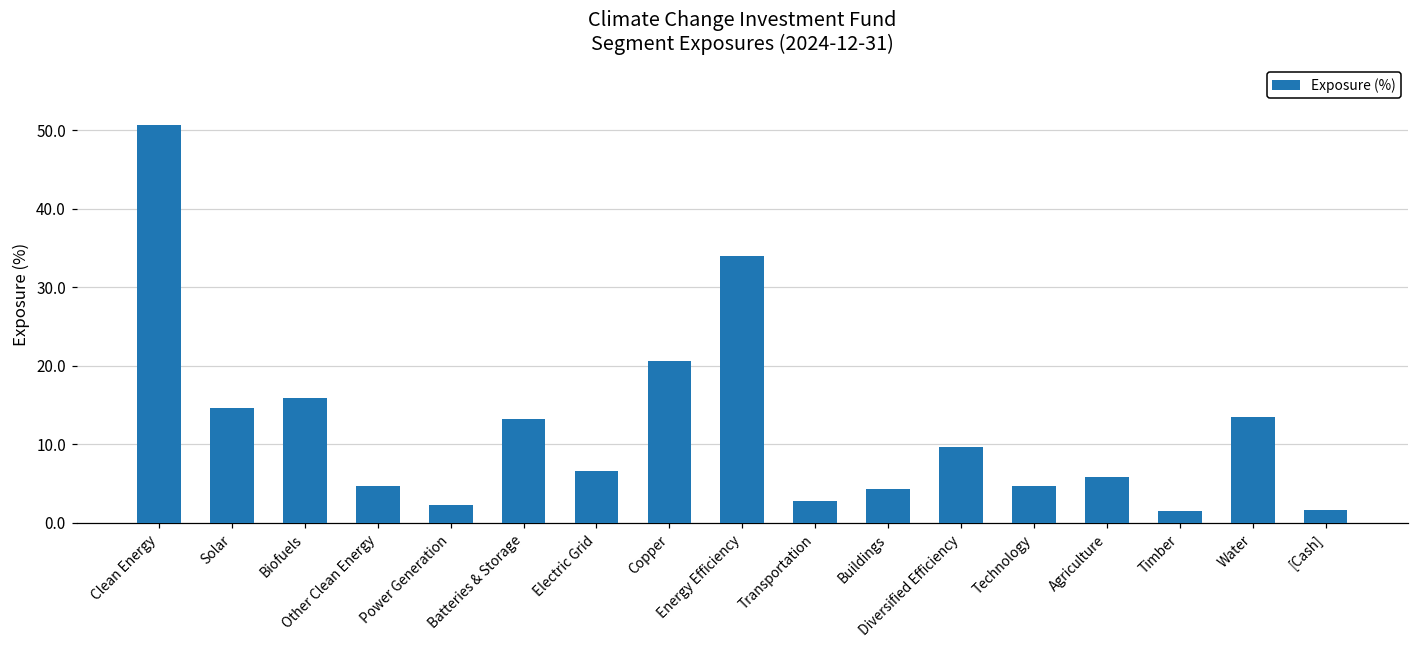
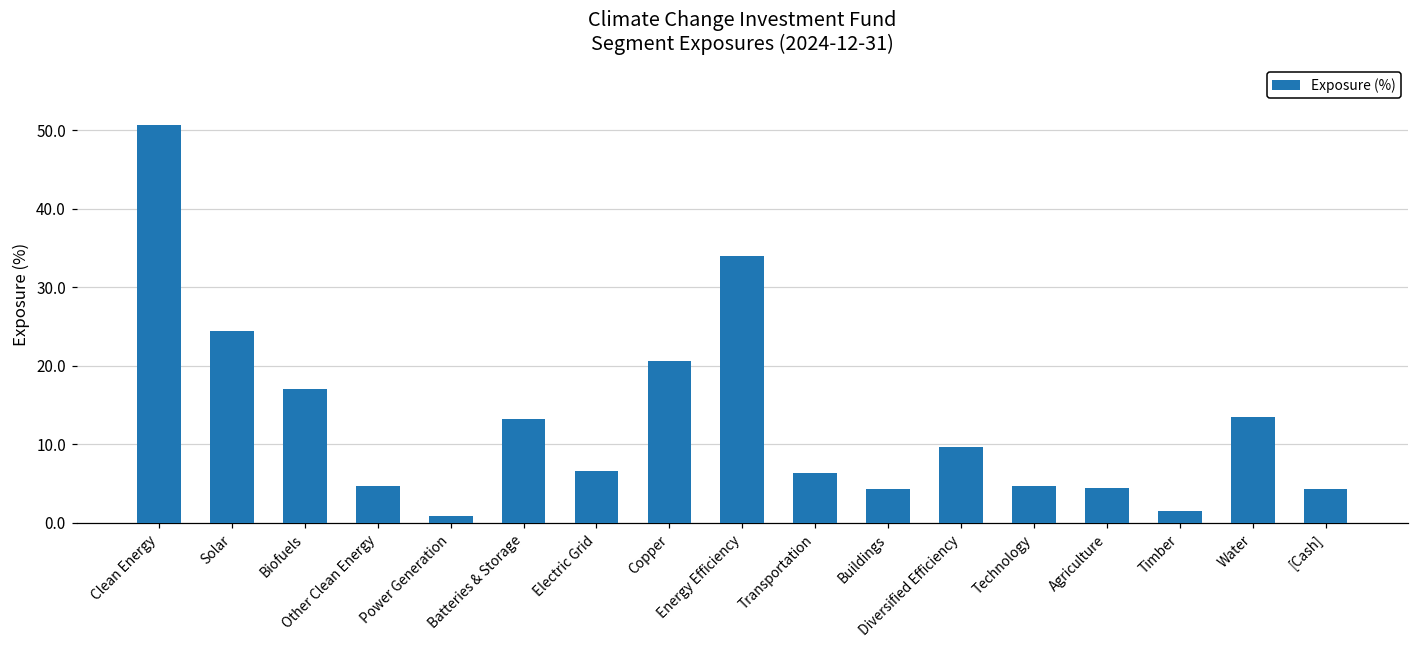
Solar: 15 -> 24
Biofuels: 16 -> 17
Power Generation: 2 -> 1
Transportation: 3 -> 6
Agriculture: 6 -> 4
[Cash]: 2 -> 4
